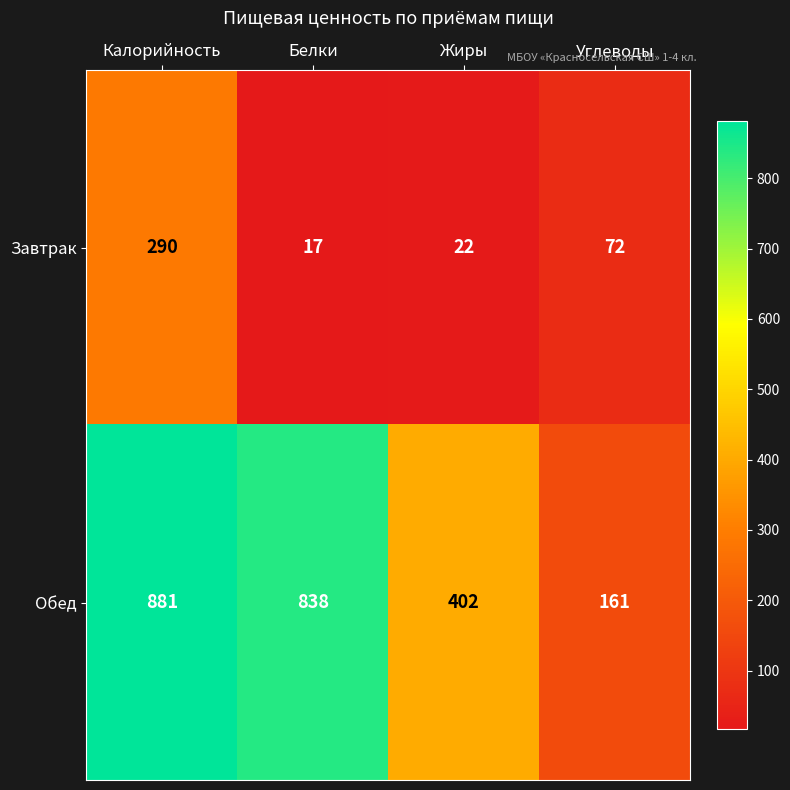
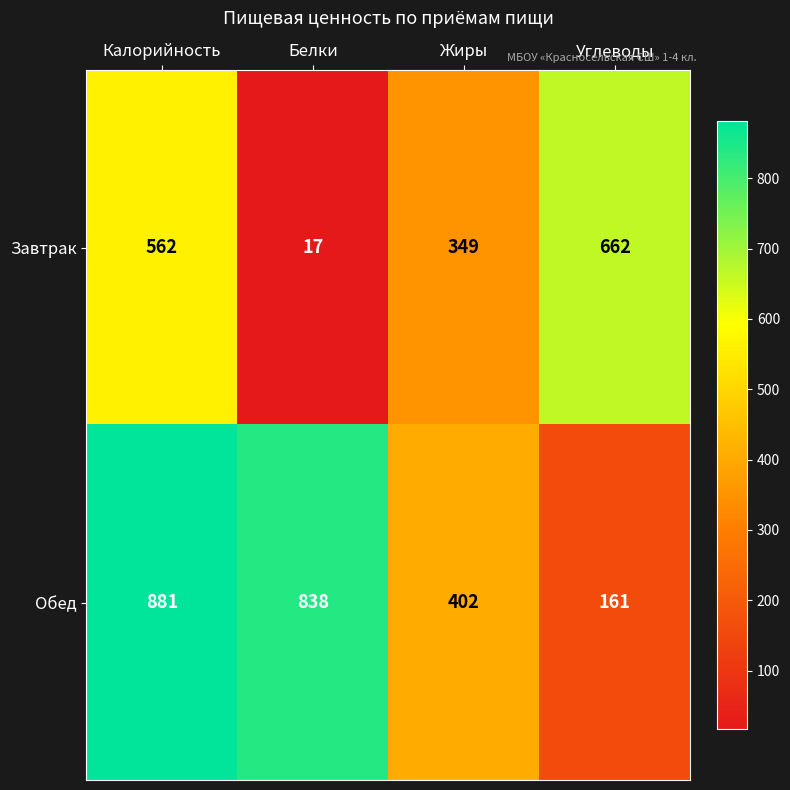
Завтрак, Калорийность: 290 -> 562
Завтрак, Жиры: 22 -> 349
Завтрак, Углеводы: 72 -> 662
